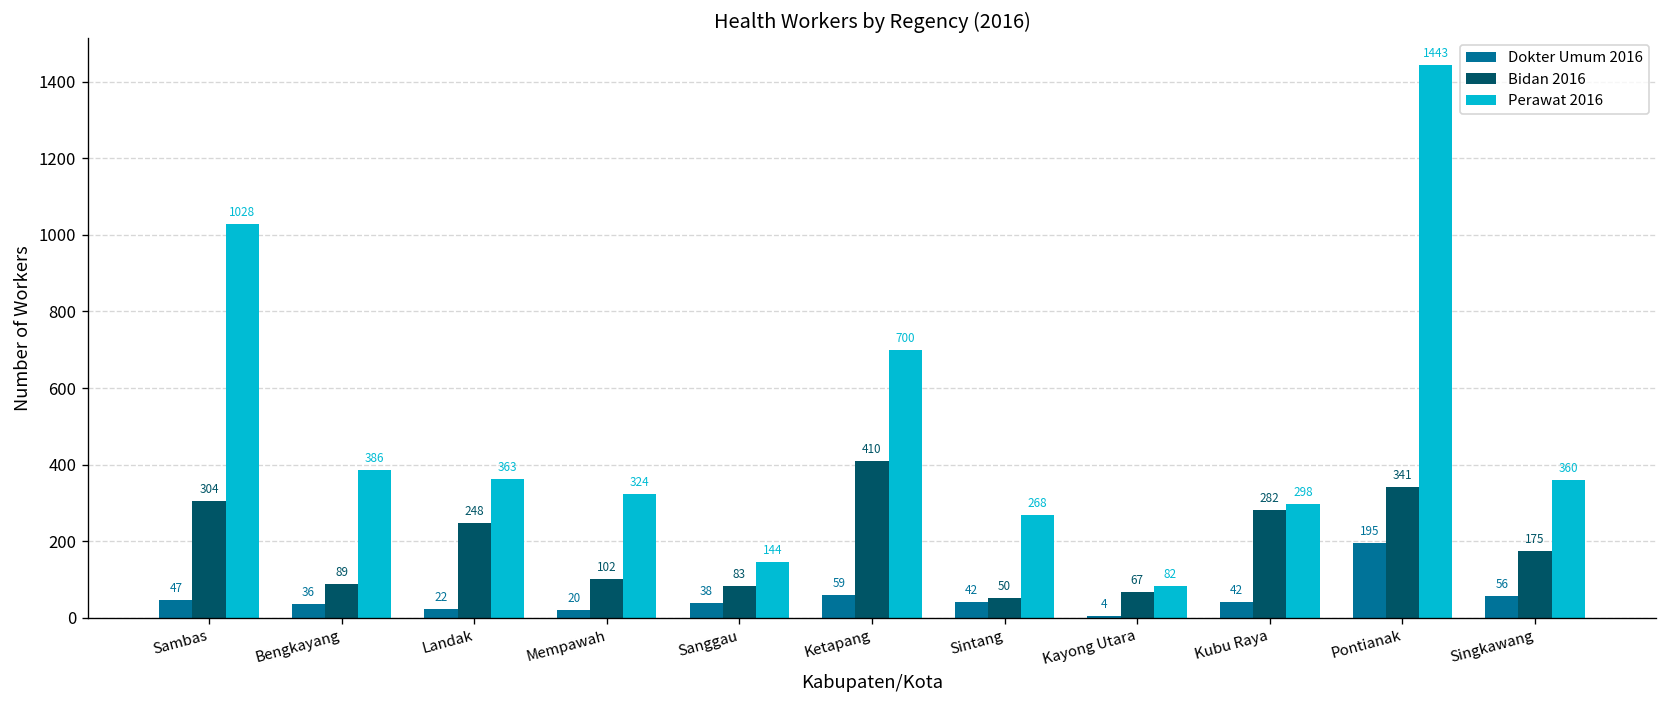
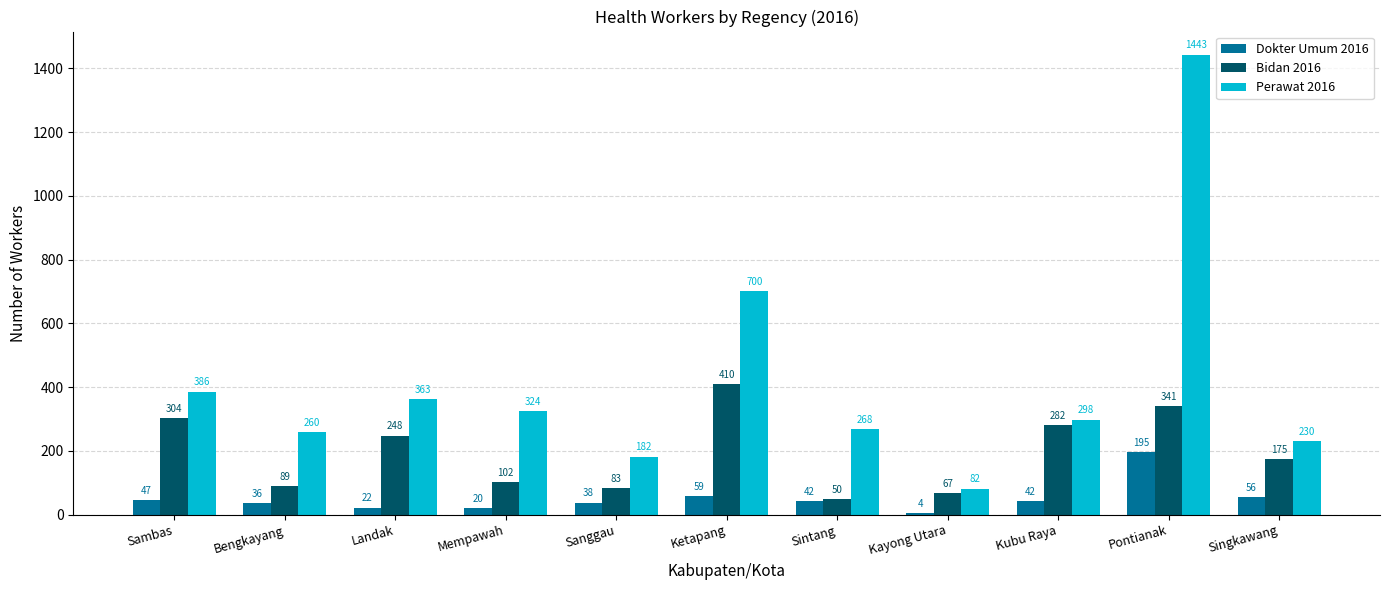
Perawat 2016, Sambas: 1028 -> 386
Perawat 2016, Bengkayang: 386 -> 260
Perawat 2016, Sanggau: 144 -> 182
Perawat 2016, Singkawang: 360 -> 230
